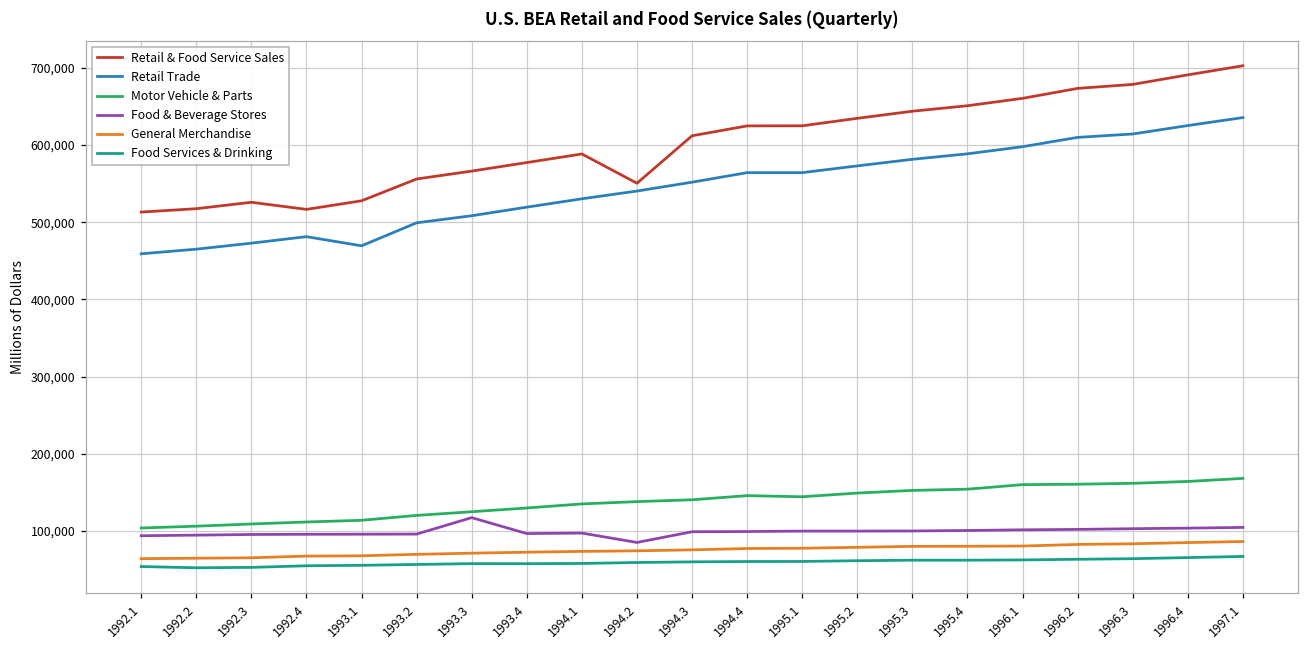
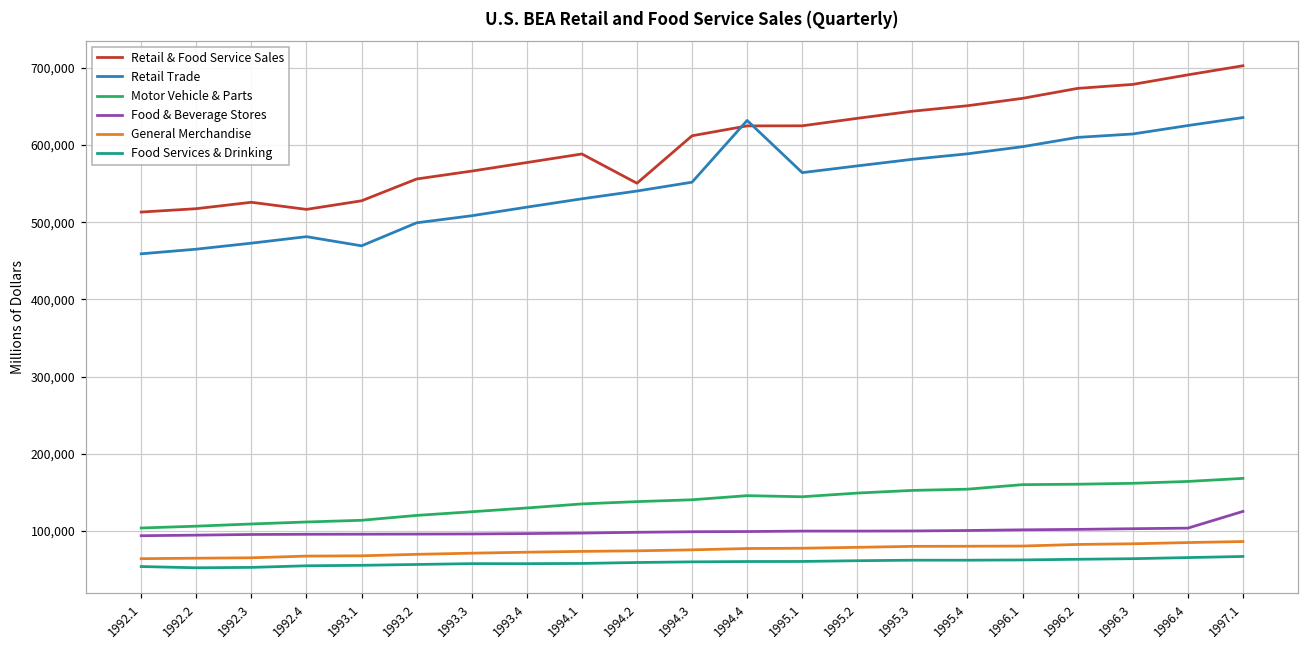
Food & Beverage Stores, 1993.3: 120,000 -> 100,000
Food & Beverage Stores, 1994.2: 90,000 -> 100,000
Retail Trade, 1994.4: 560,000 -> 630,000
Food & Beverage Stores, 1997.1: 100,000 -> 130,000
